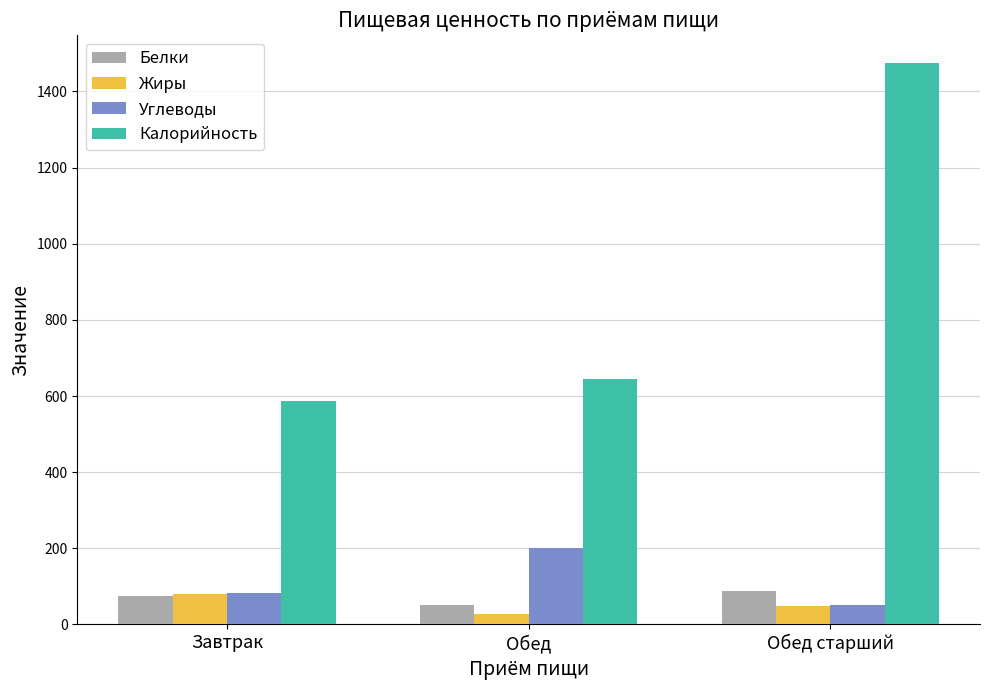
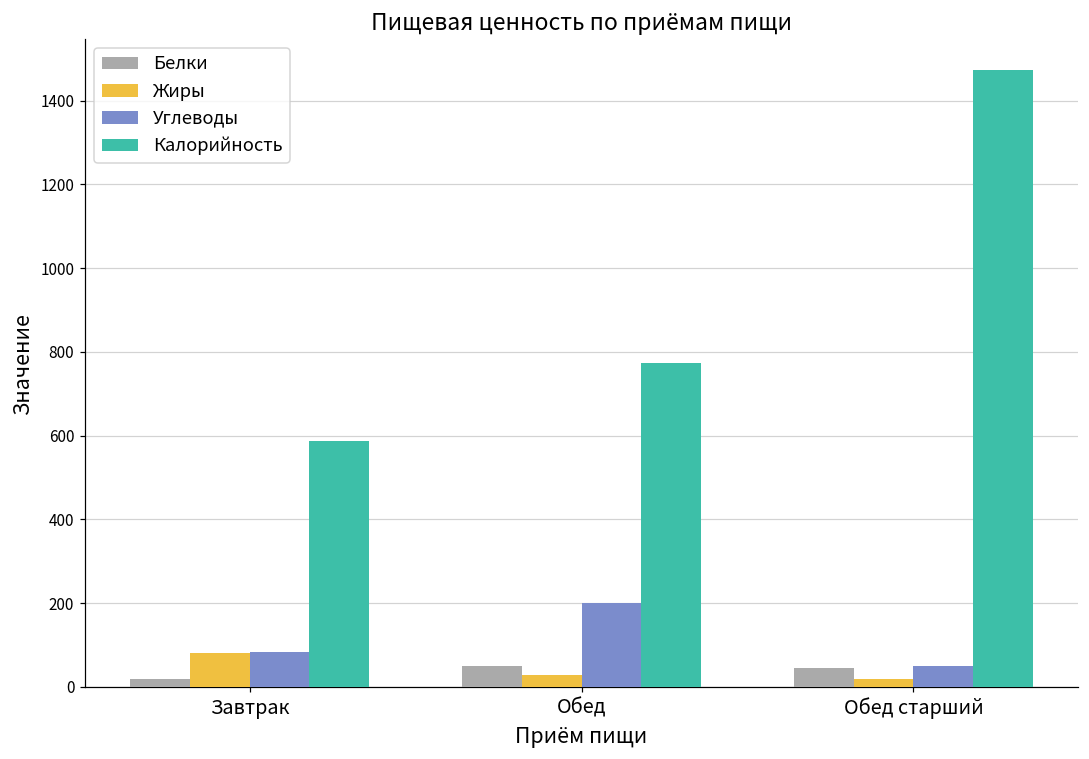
Белки, Завтрак: 80 -> 20
Калорийность, Обед: 640 -> 770
Белки, Обед старший: 90 -> 50
Жиры, Обед старший: 50 -> 20
